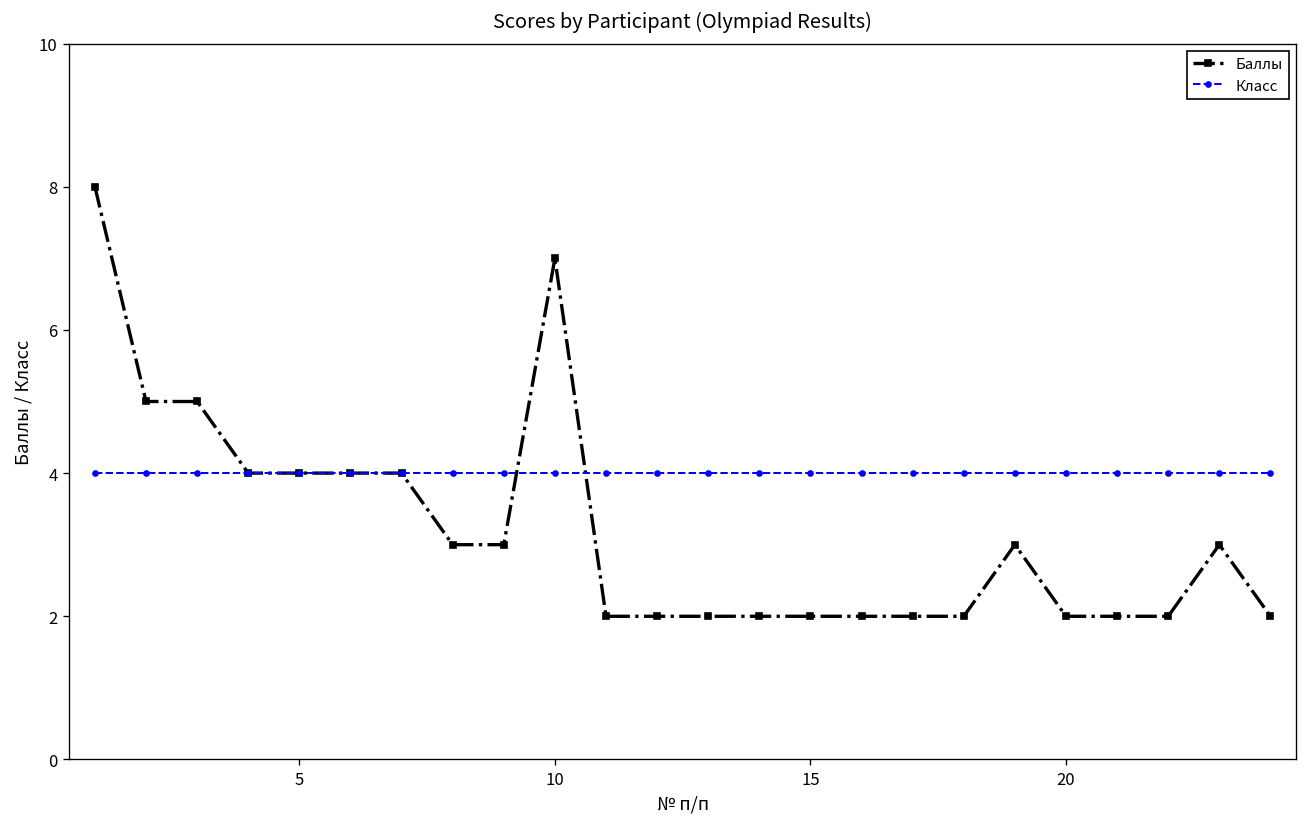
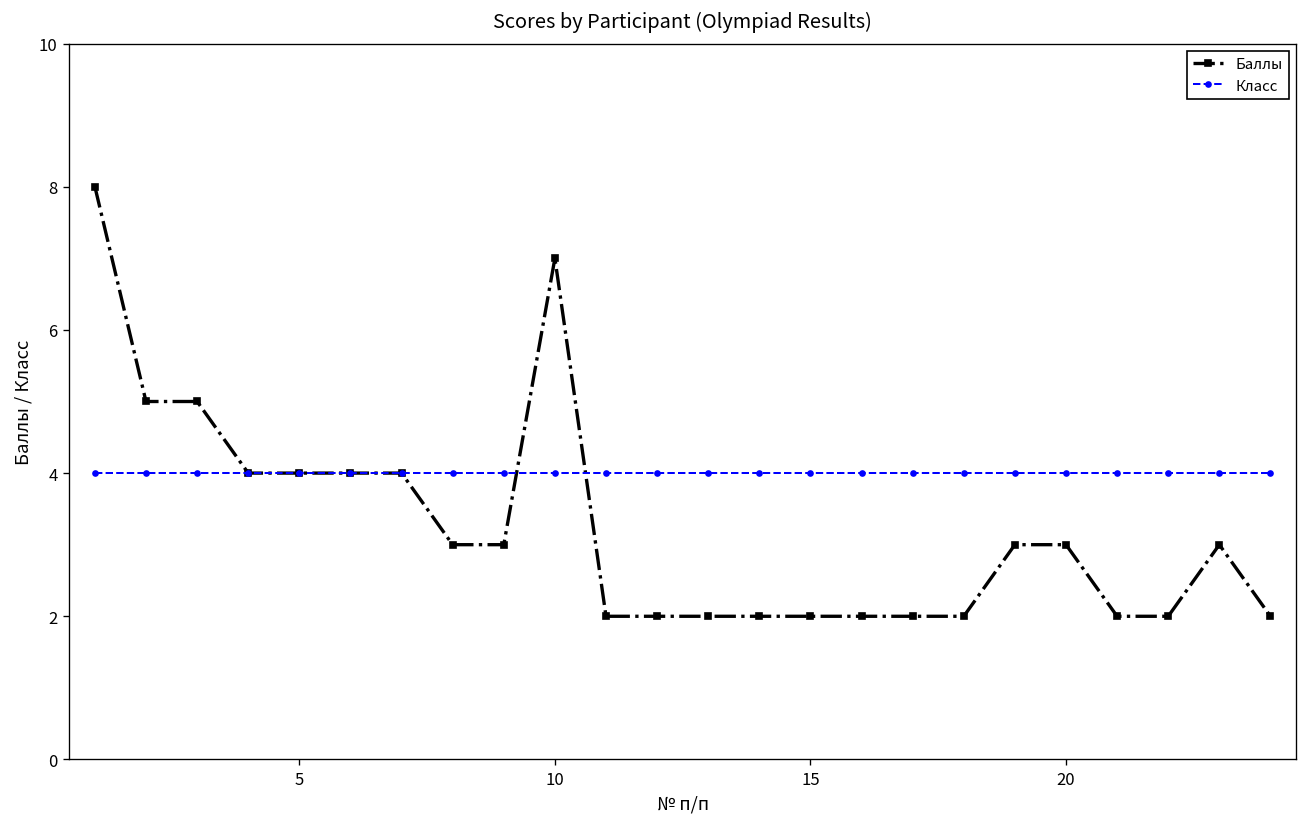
Баллы, 20: 2 -> 3
